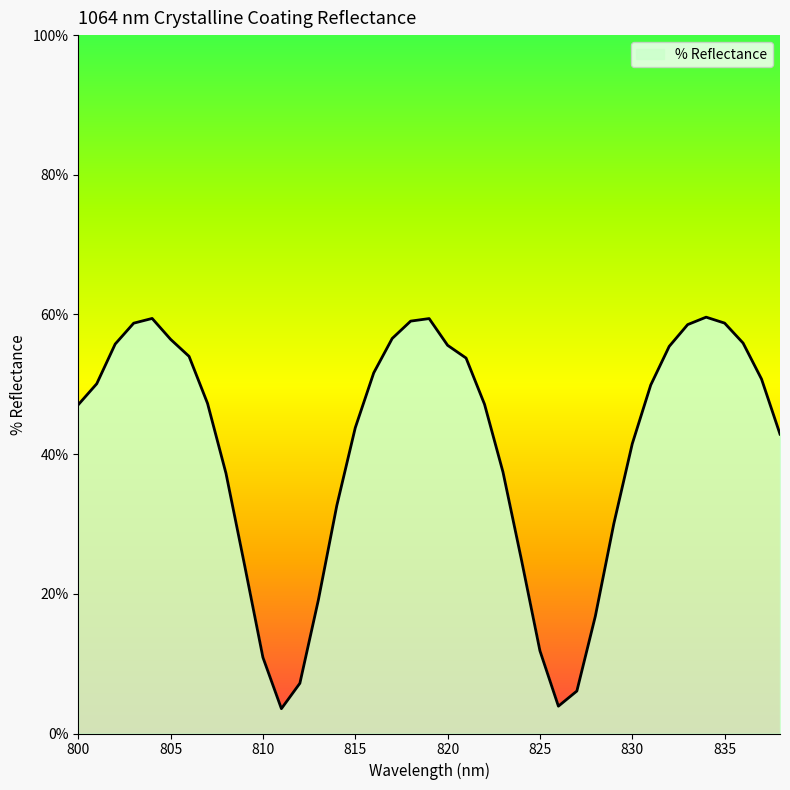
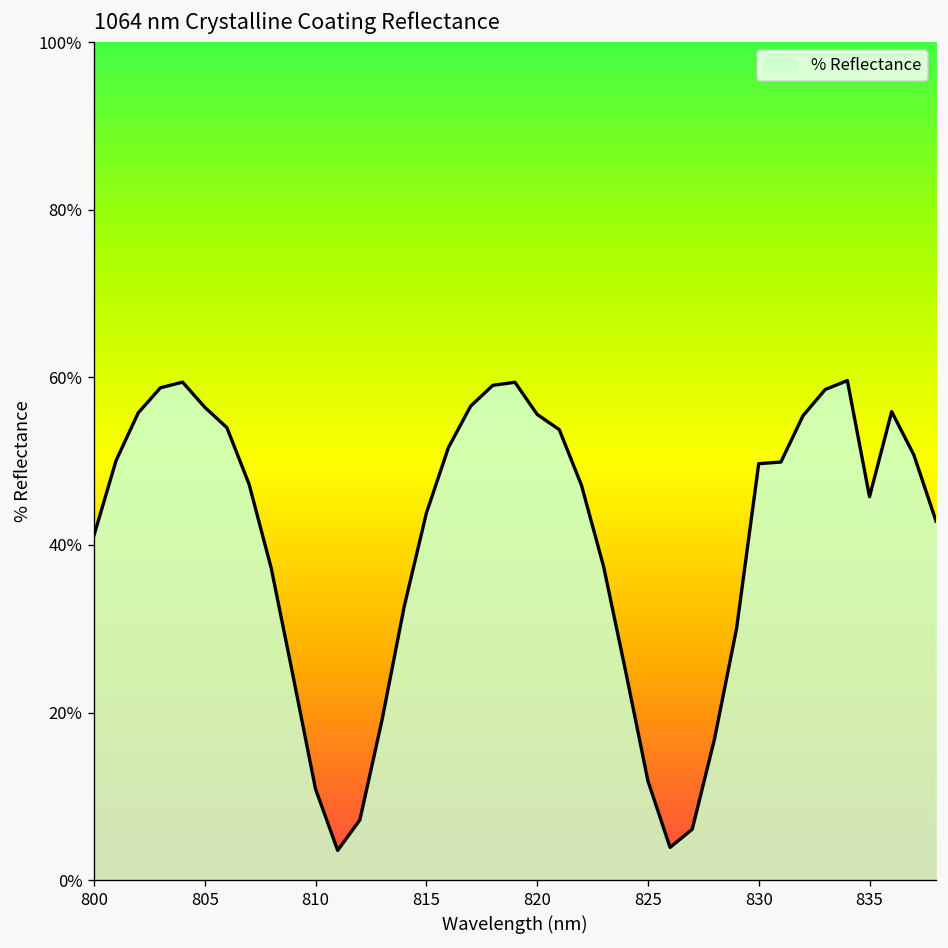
800: 47% -> 41%
830: 41% -> 50%
835: 59% -> 46%
